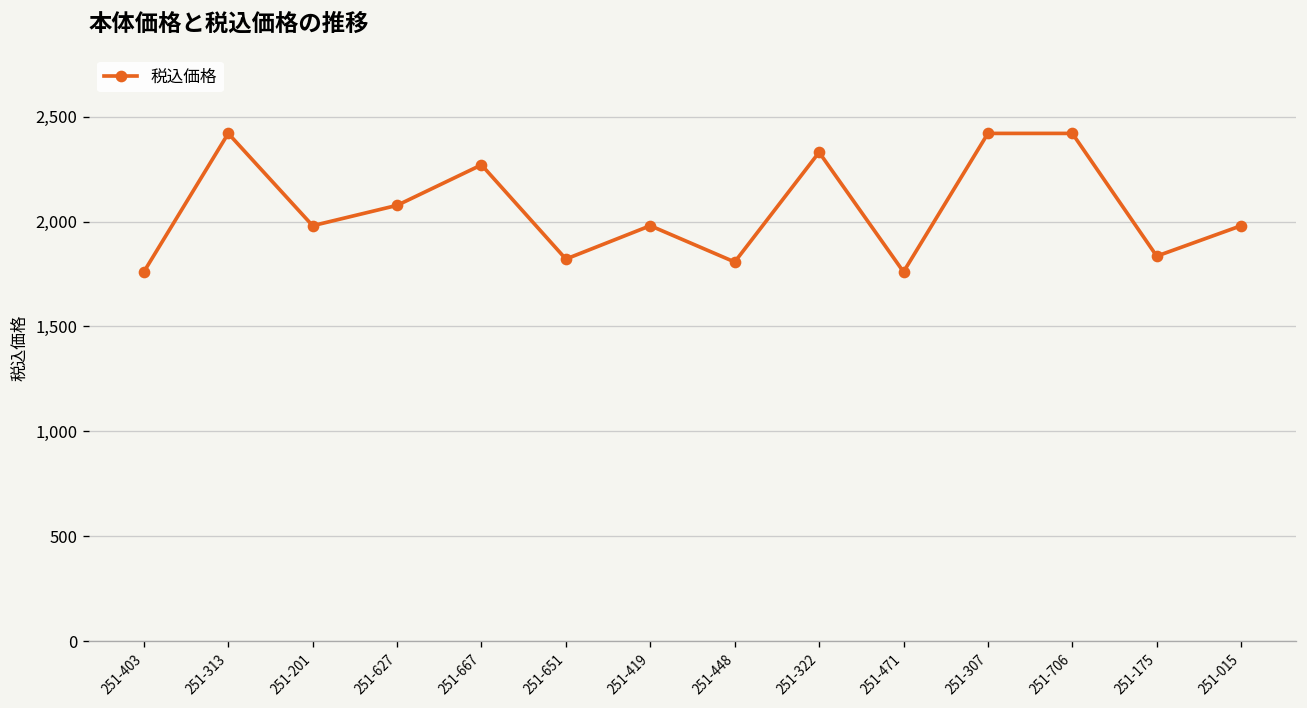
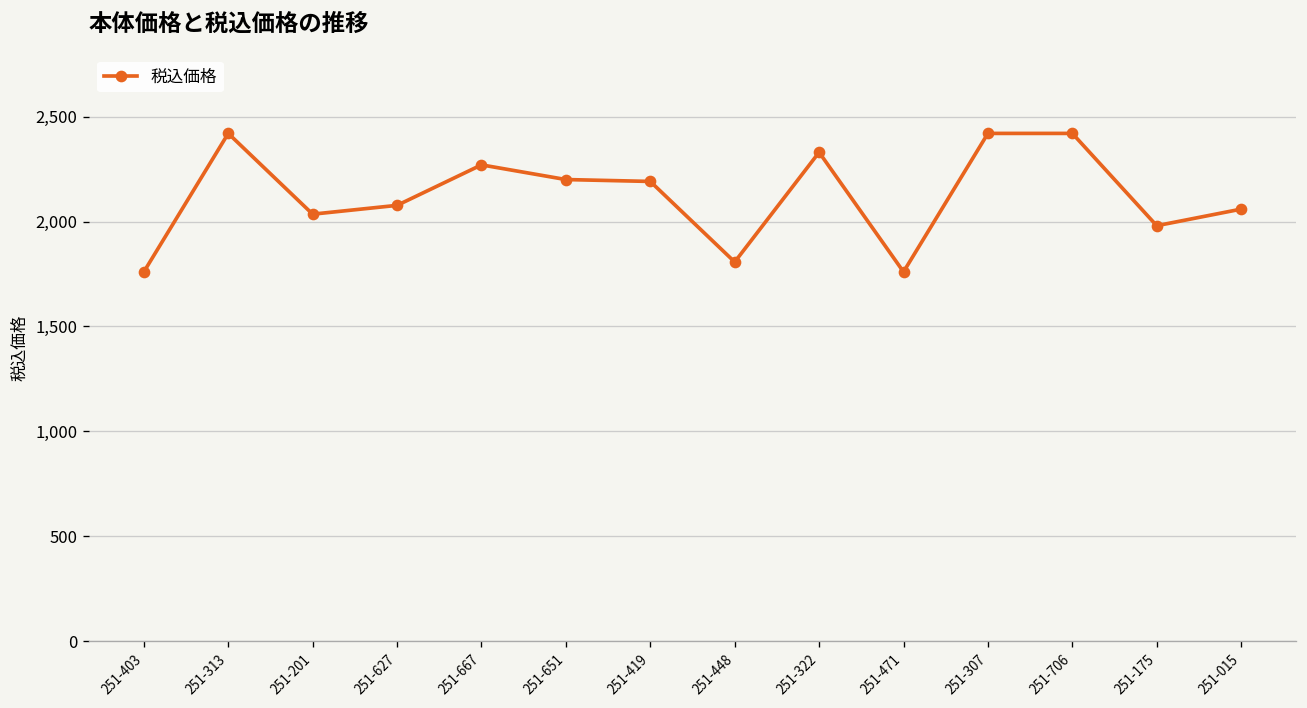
251-201: 1,980 -> 2,040
251-651: 1,820 -> 2,200
251-419: 1,980 -> 2,190
251-175: 1,840 -> 1,980
251-015: 1,980 -> 2,060
